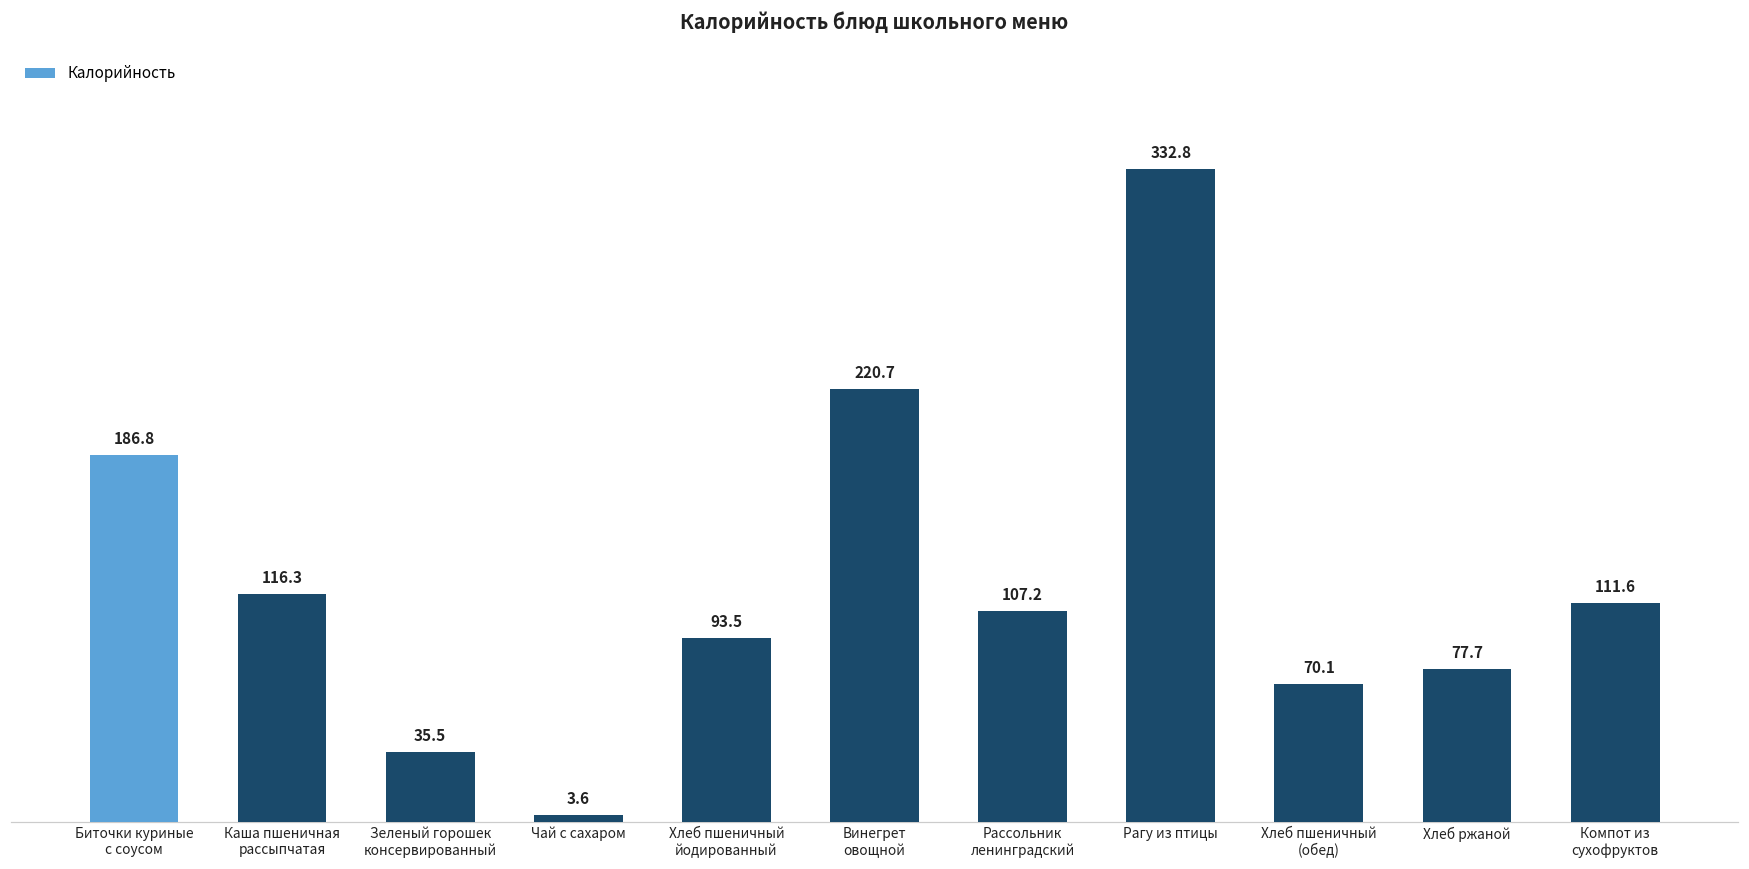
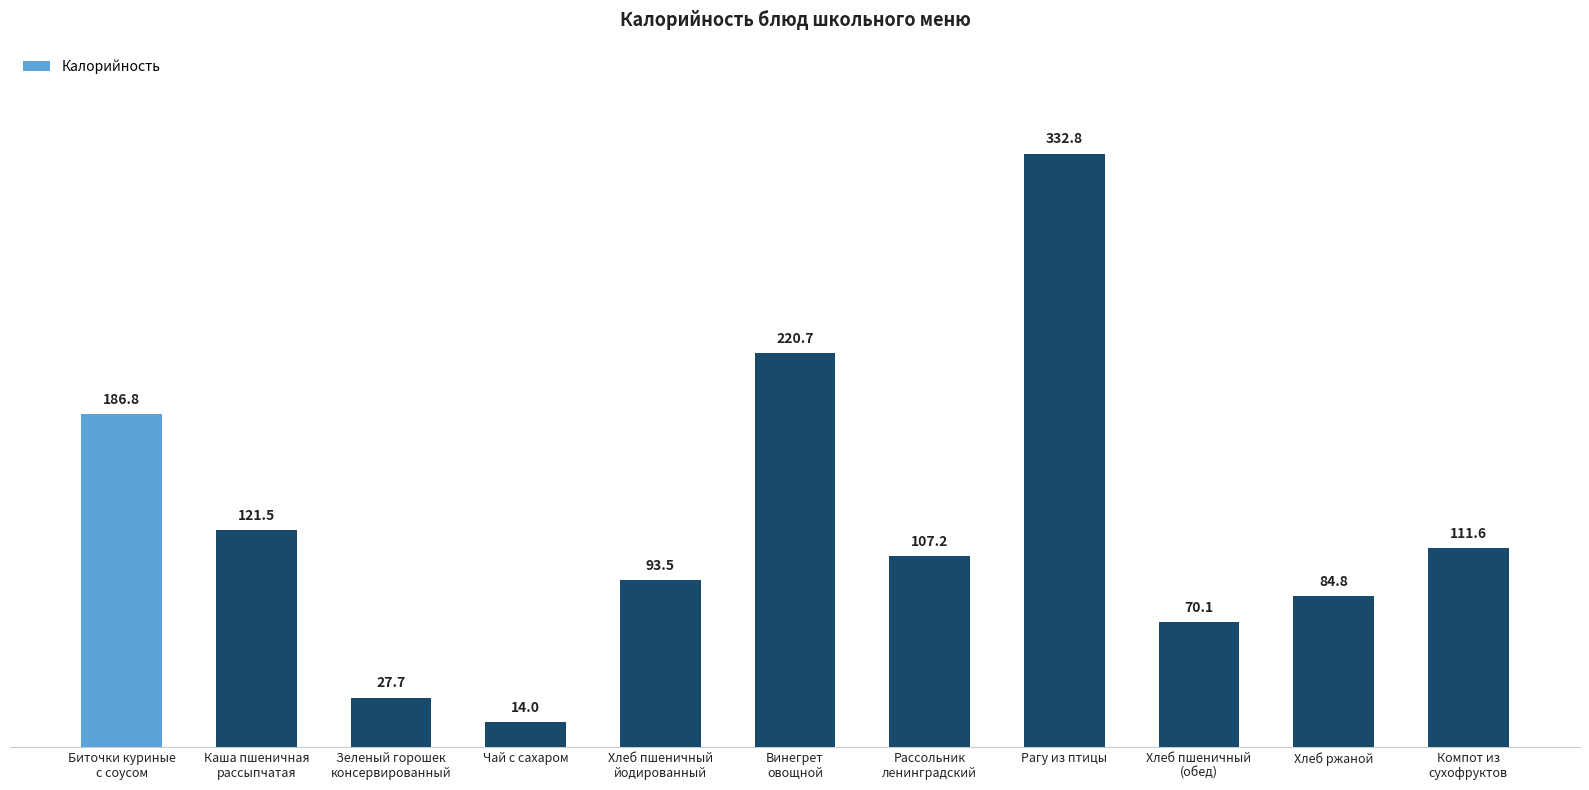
Каша пшеничная рассыпчатая: 116.3 -> 121.5
Зеленый горошек консервированный: 35.5 -> 27.7
Чай с сахаром: 3.6 -> 14.0
Хлеб ржаной: 77.7 -> 84.8
